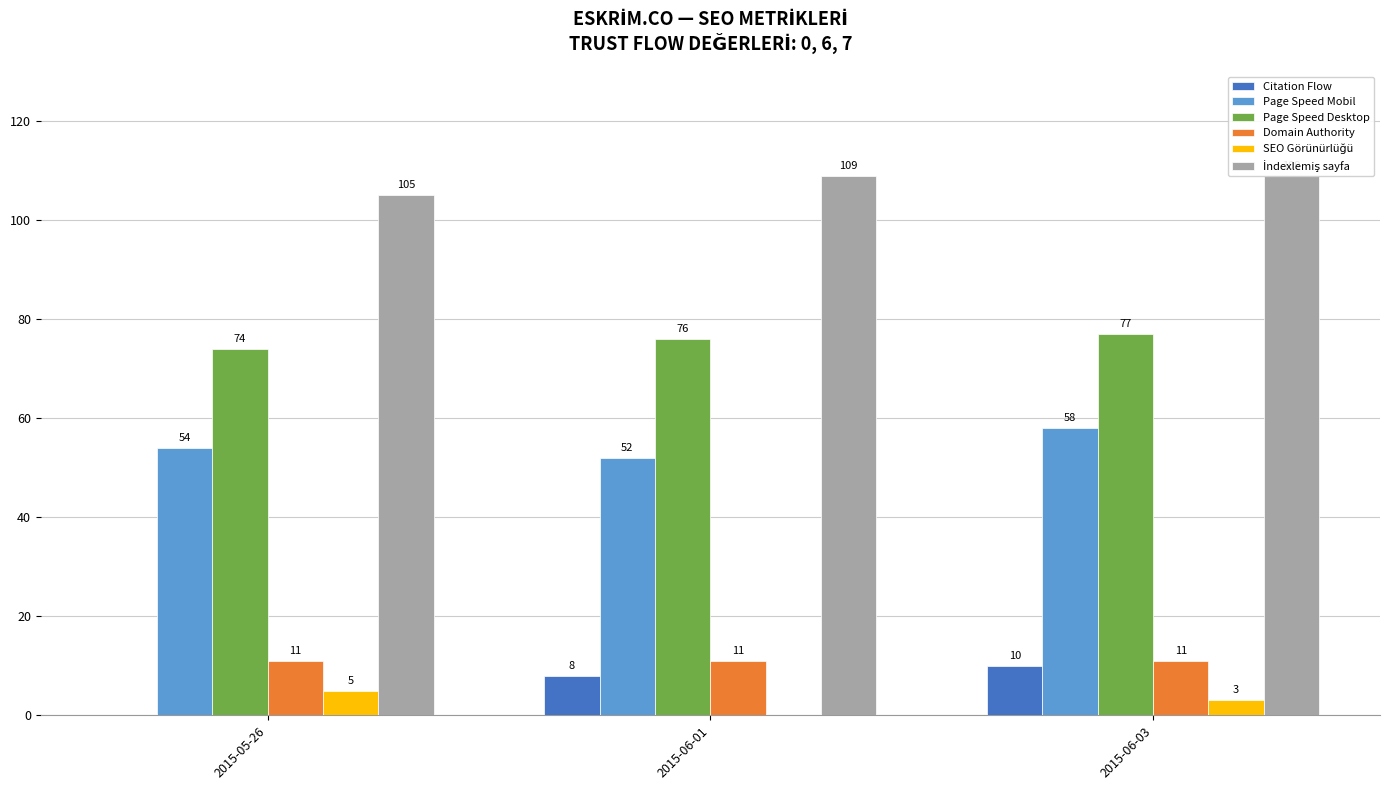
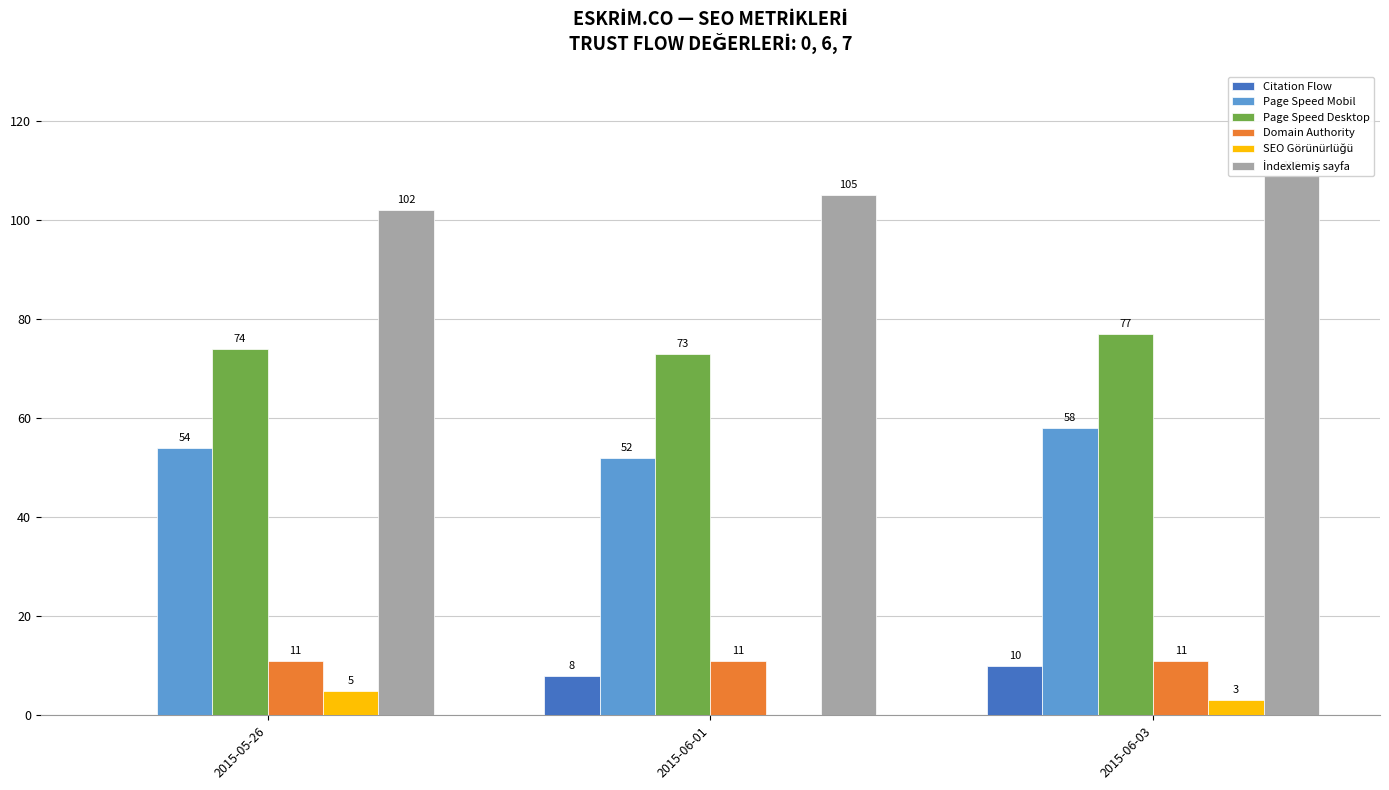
İndexlemiş sayfa, 2015-05-26: 105 -> 102
Page Speed Desktop, 2015-06-01: 76 -> 73
İndexlemiş sayfa, 2015-06-01: 109 -> 105
